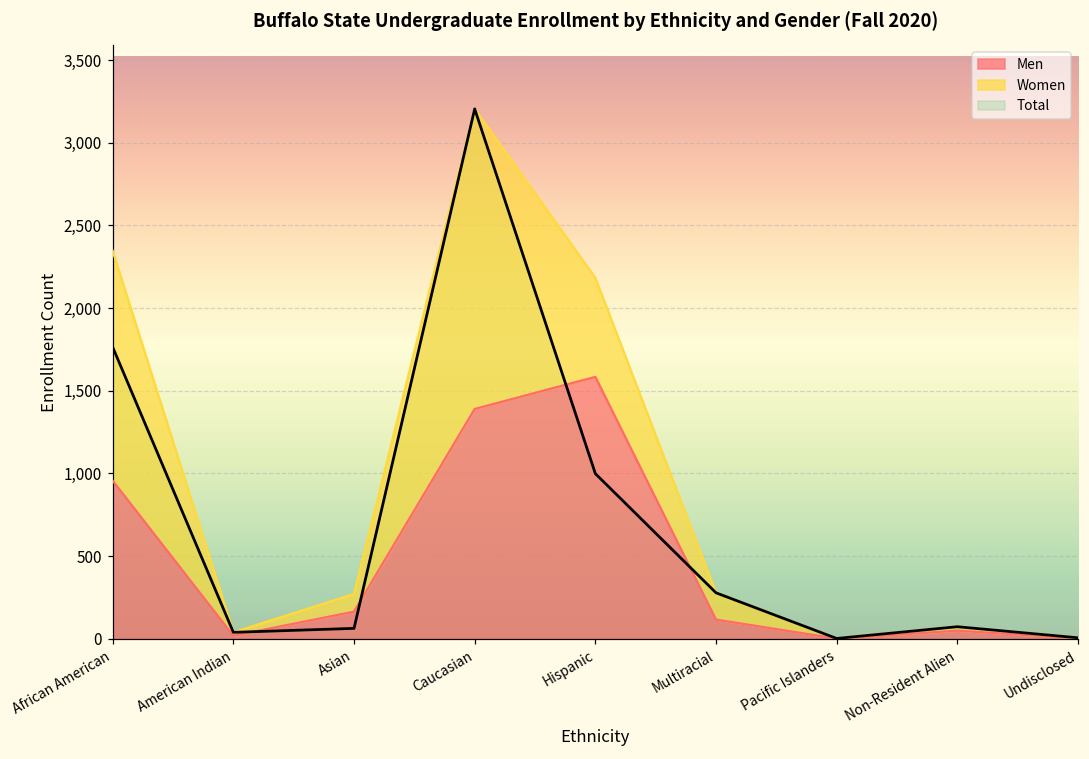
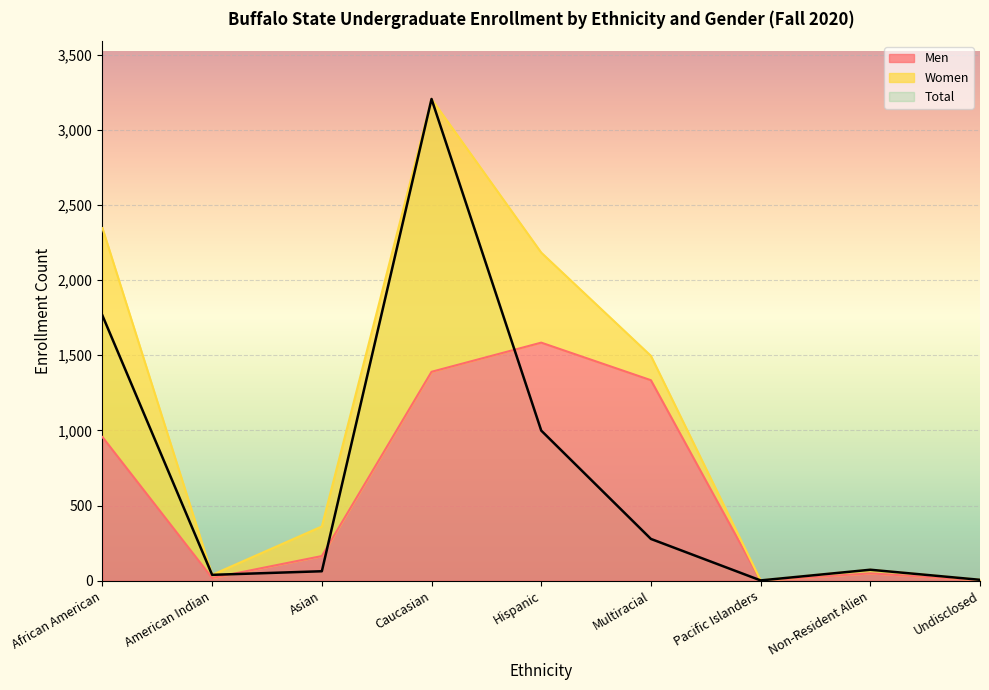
Women, Asian: 110 -> 200
Men, Multiracial: 120 -> 1,330
